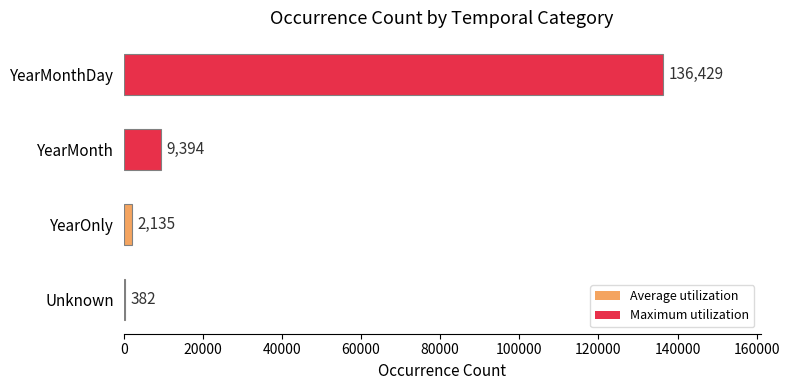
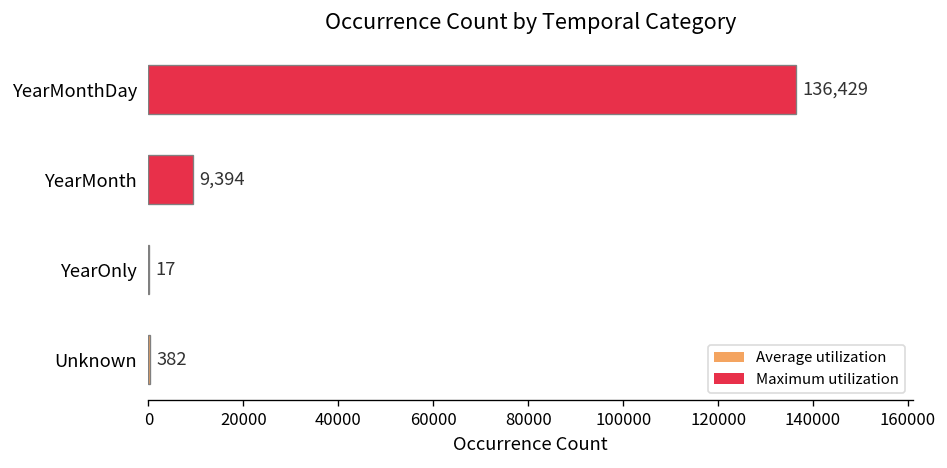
YearOnly: 2,135 -> 17
